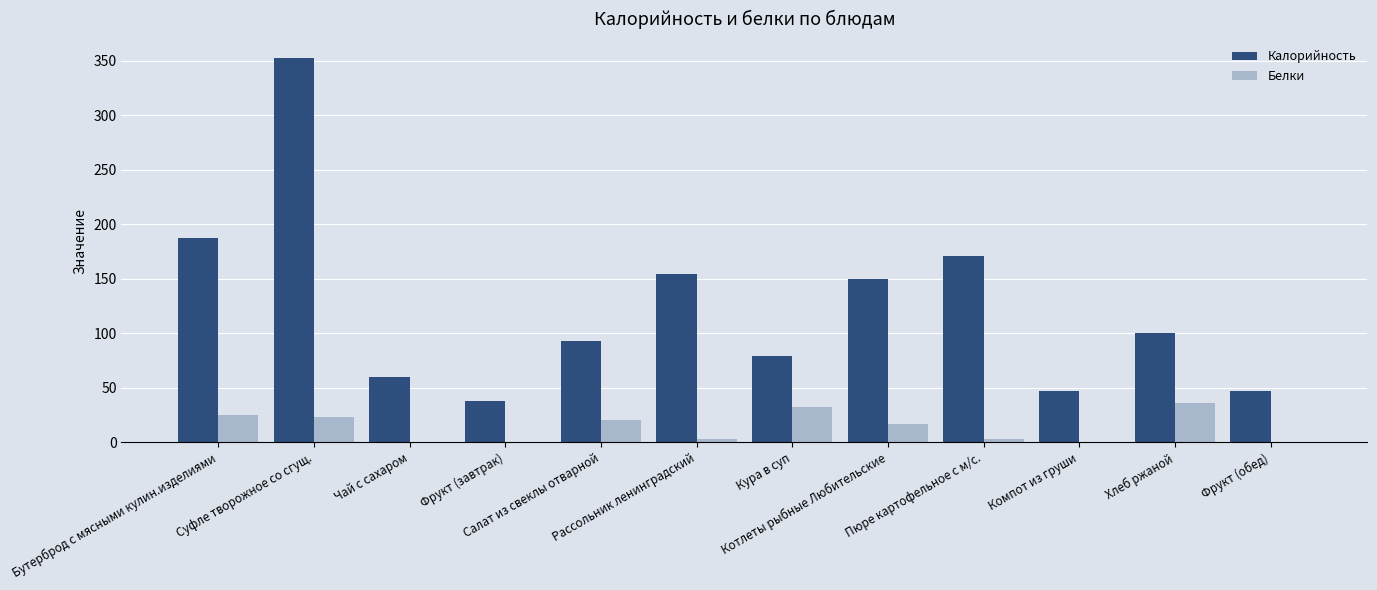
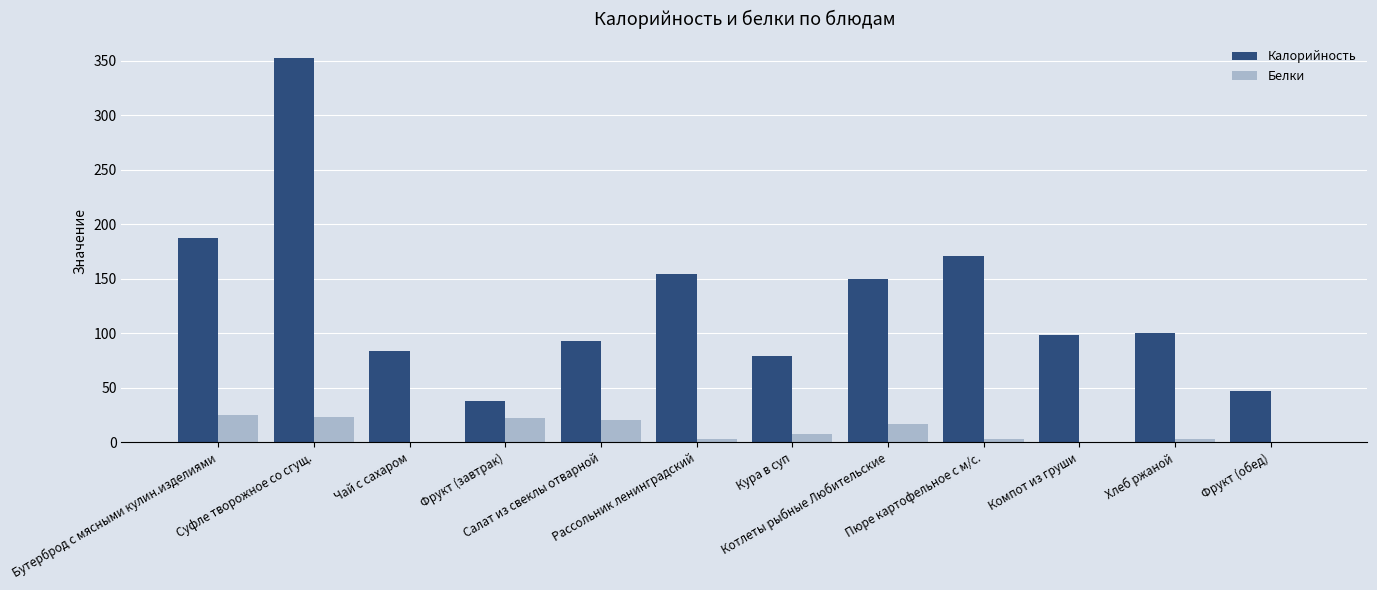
Калорийность, Чай с сахаром: 60 -> 84
Белки, Фрукт (завтрак): 0 -> 22
Белки, Кура в суп: 32 -> 7
Калорийность, Компот из груши: 47 -> 98
Белки, Хлеб ржаной: 36 -> 3
